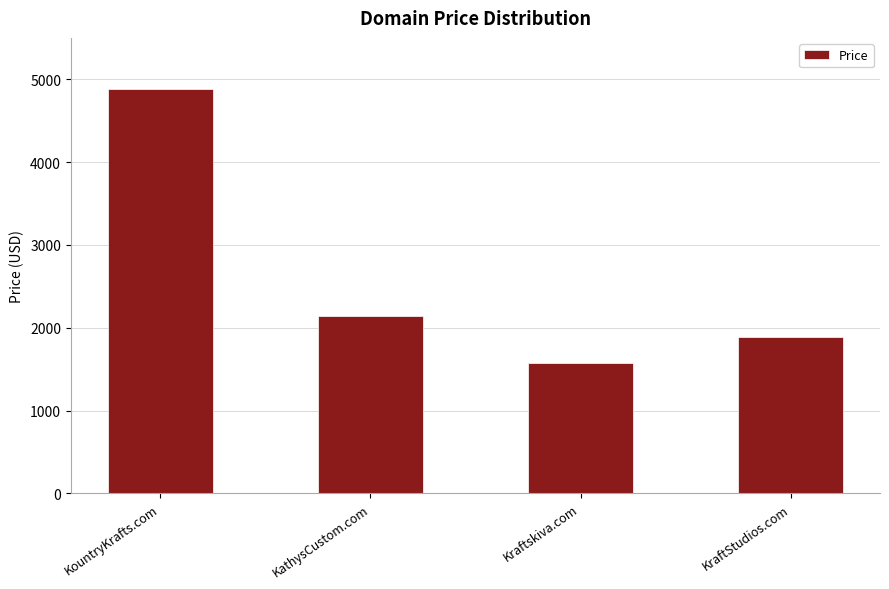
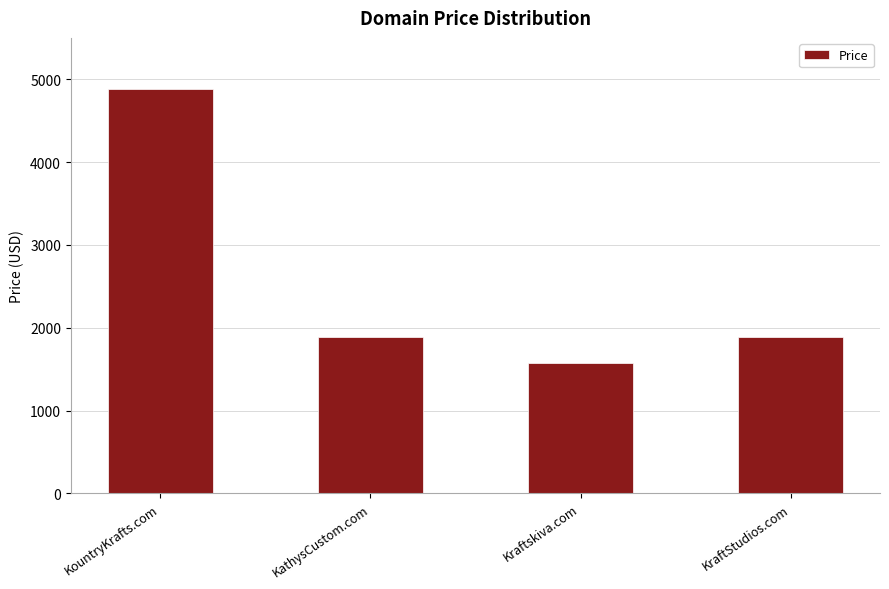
KathysCustom.com: 2100 -> 1900
